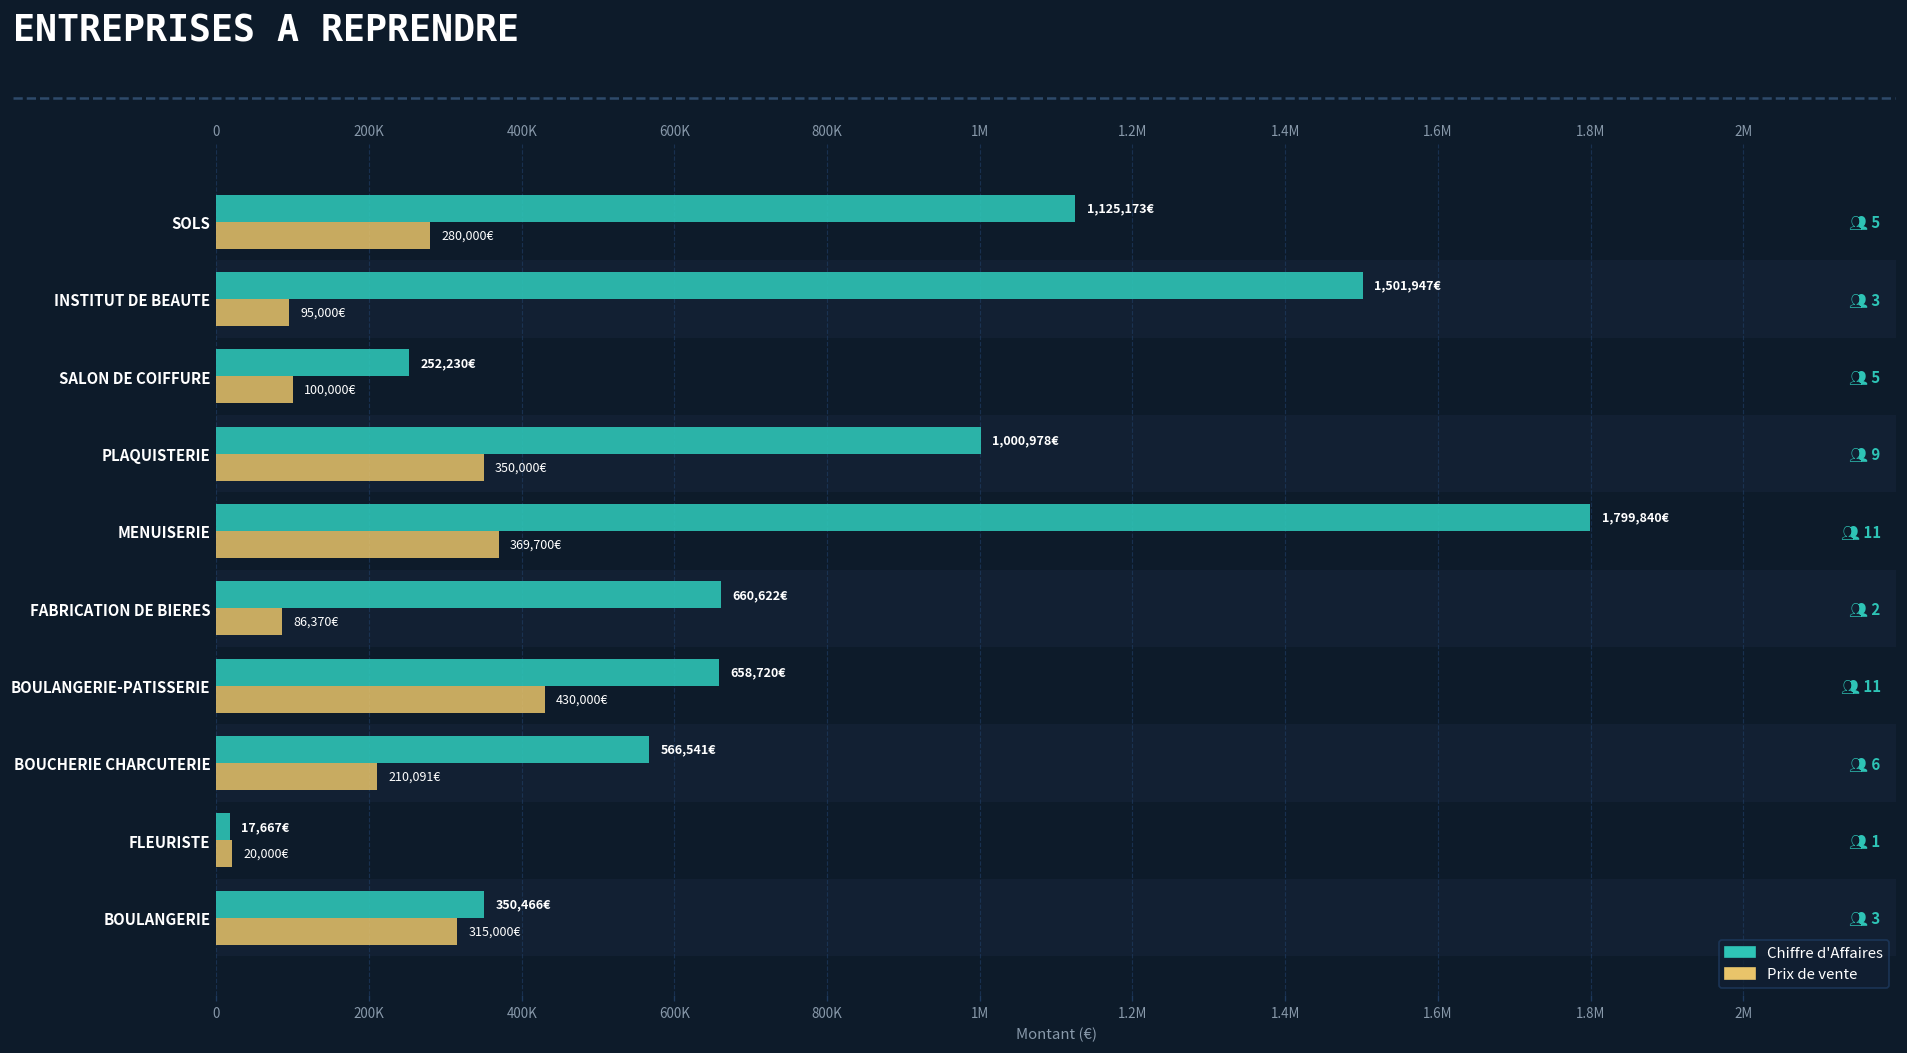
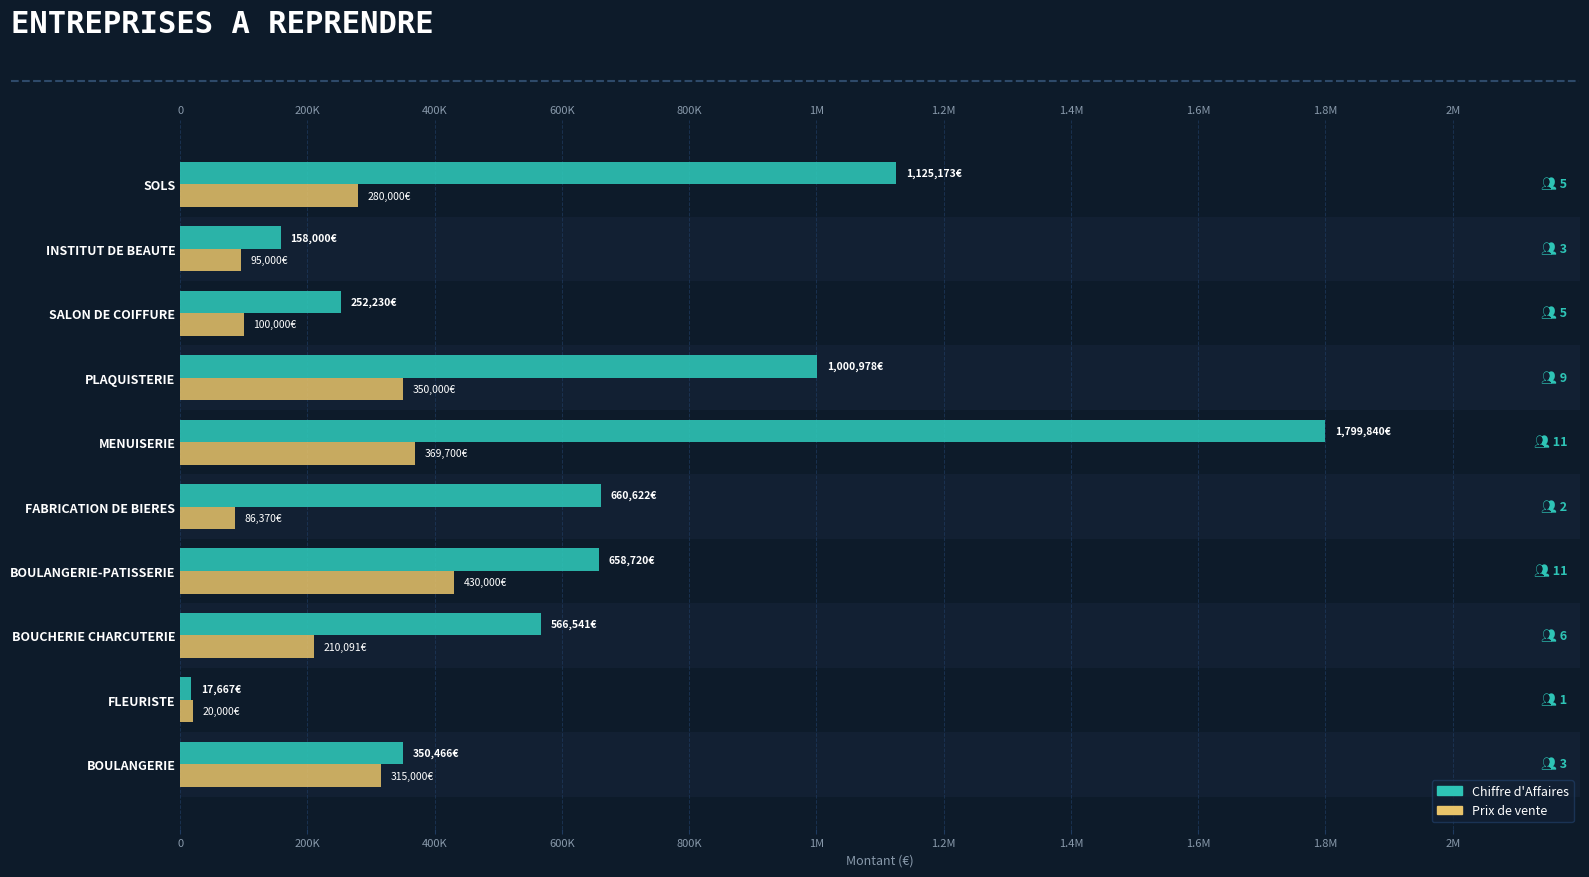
Chiffre d'Affaires, INSTITUT DE BEAUTE: 1,501,947€ -> 158,000€
